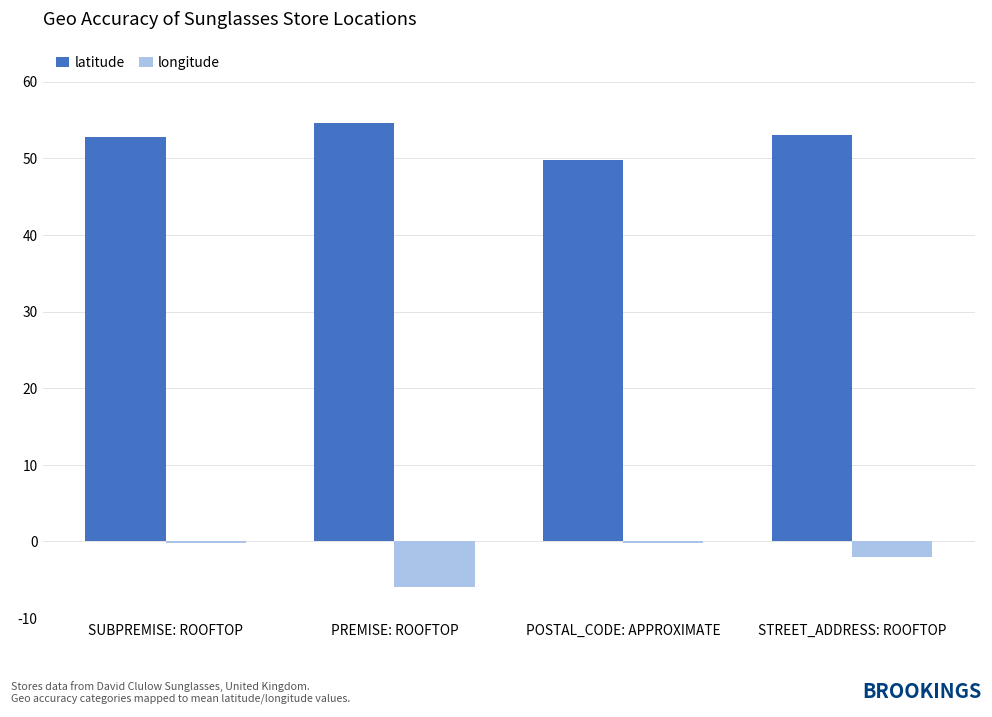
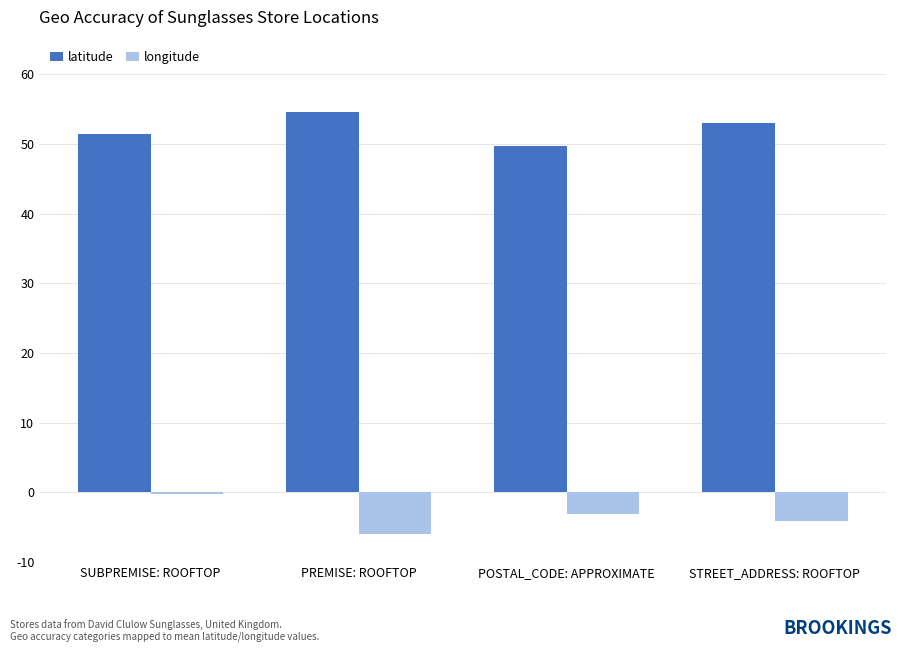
latitude, SUBPREMISE: ROOFTOP: 53 -> 51
longitude, POSTAL_CODE: APPROXIMATE: 0 -> -3
longitude, STREET_ADDRESS: ROOFTOP: -2 -> -4
